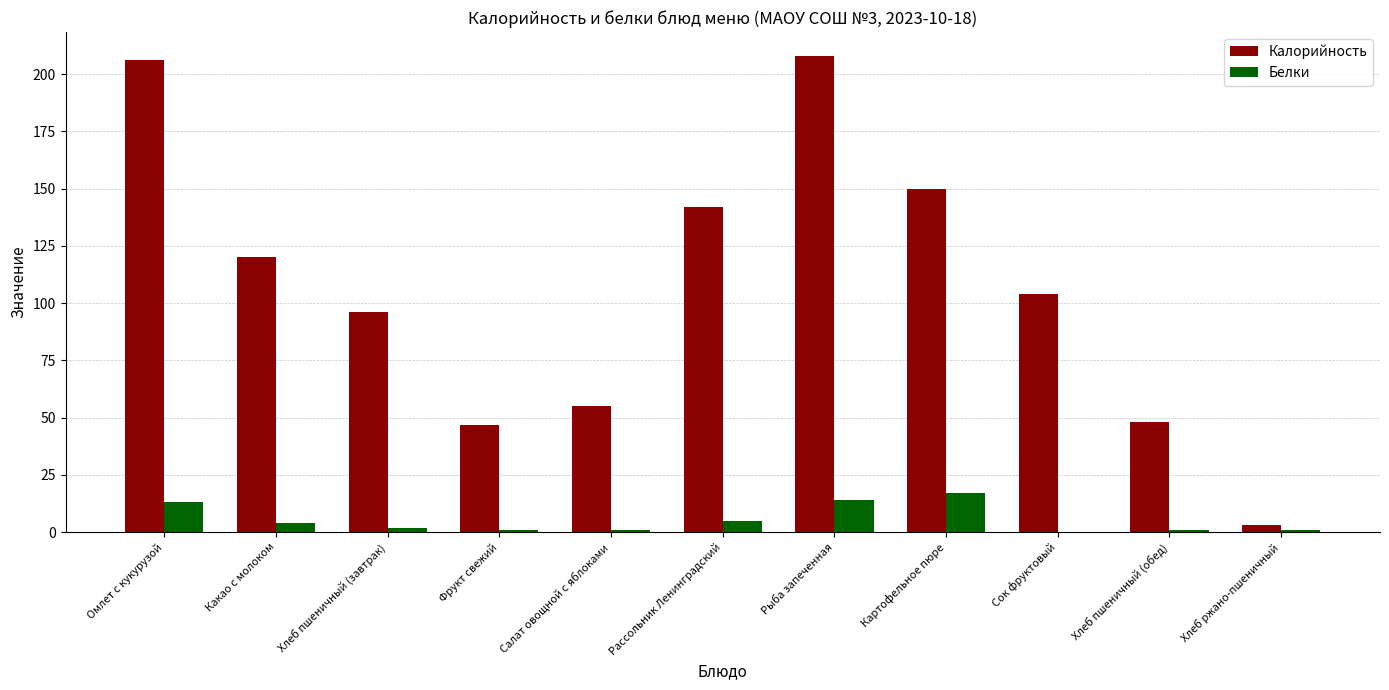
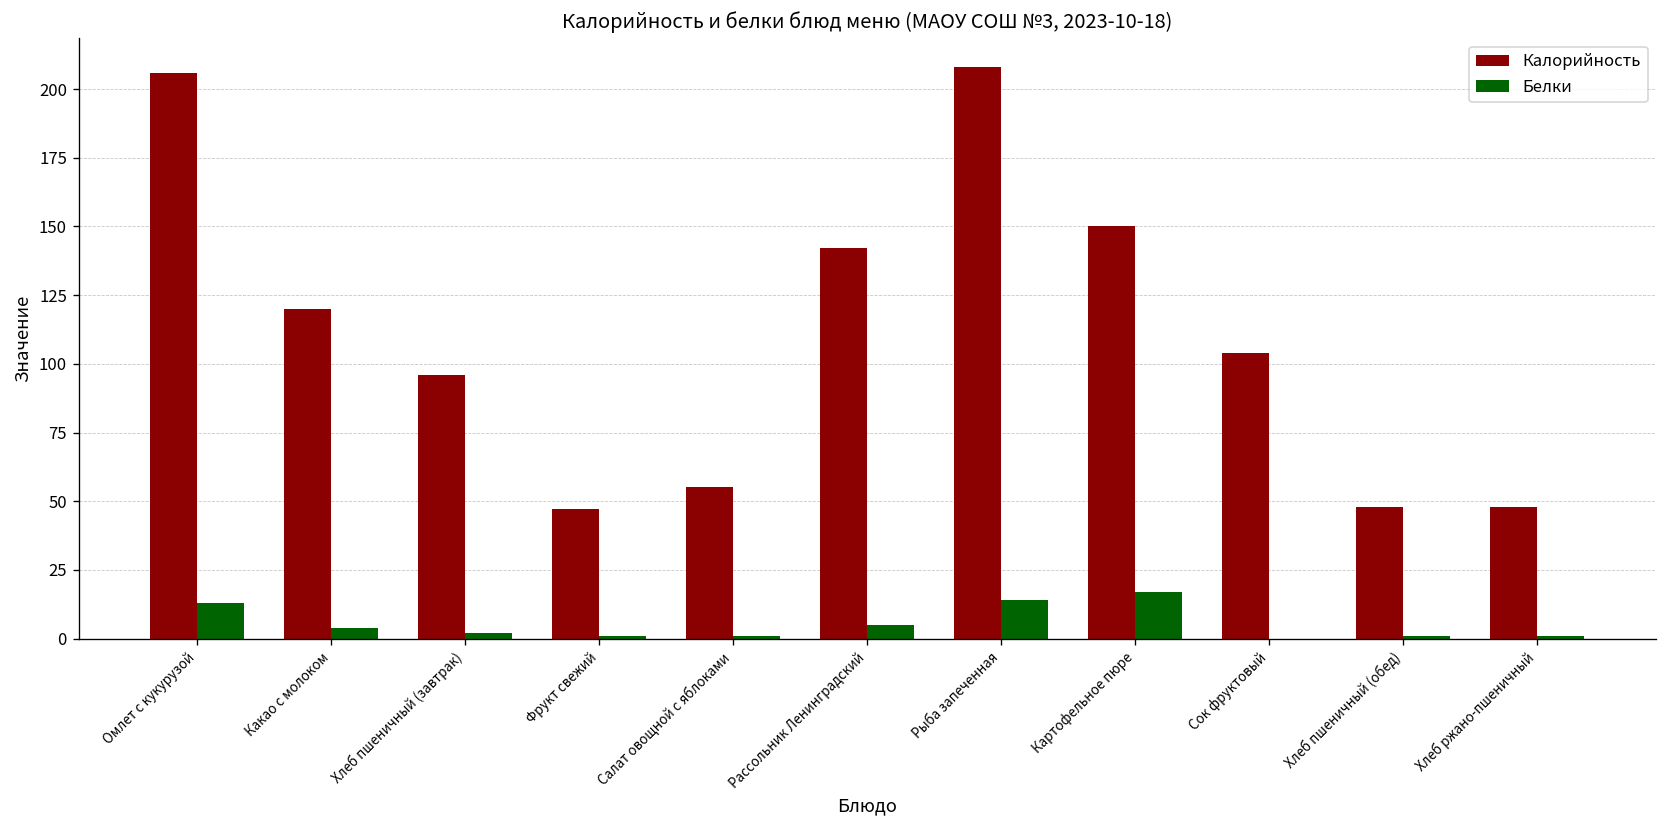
Калорийность, Хлеб ржано-пшеничный: 3 -> 48
